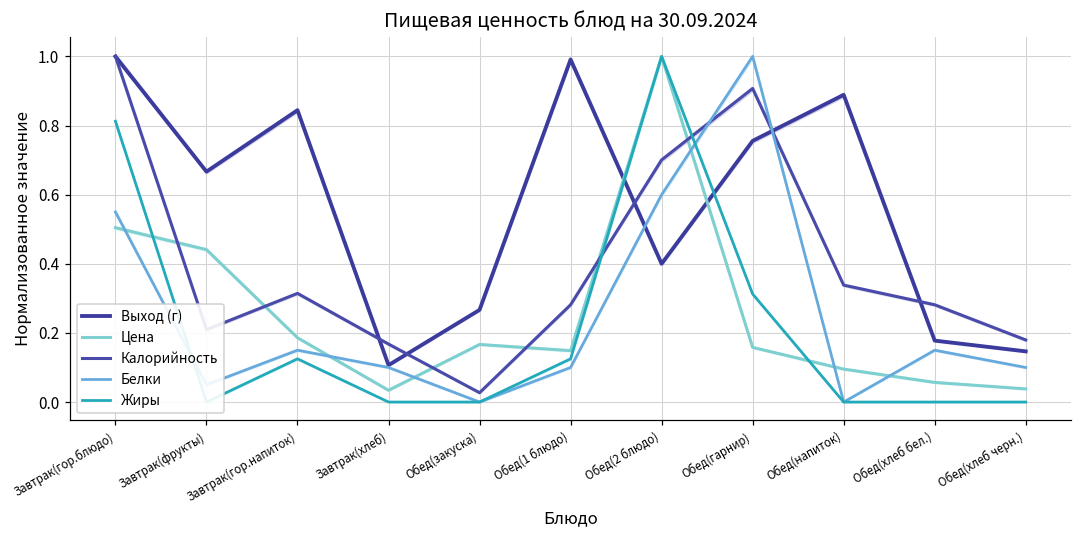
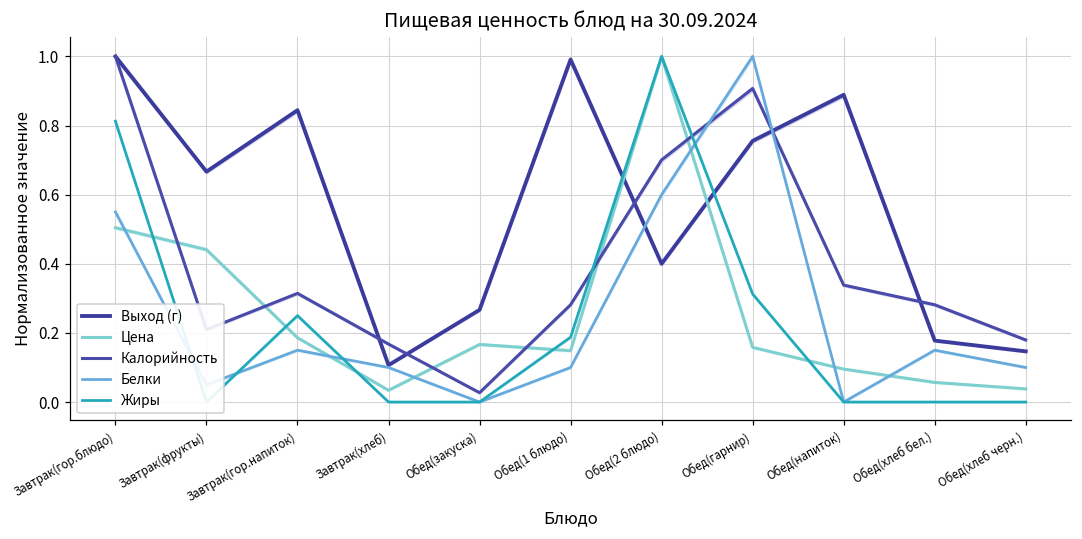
Жиры, Завтрак(гор.напиток): 0.13 -> 0.25
Жиры, Обед(1 блюдо): 0.13 -> 0.19
